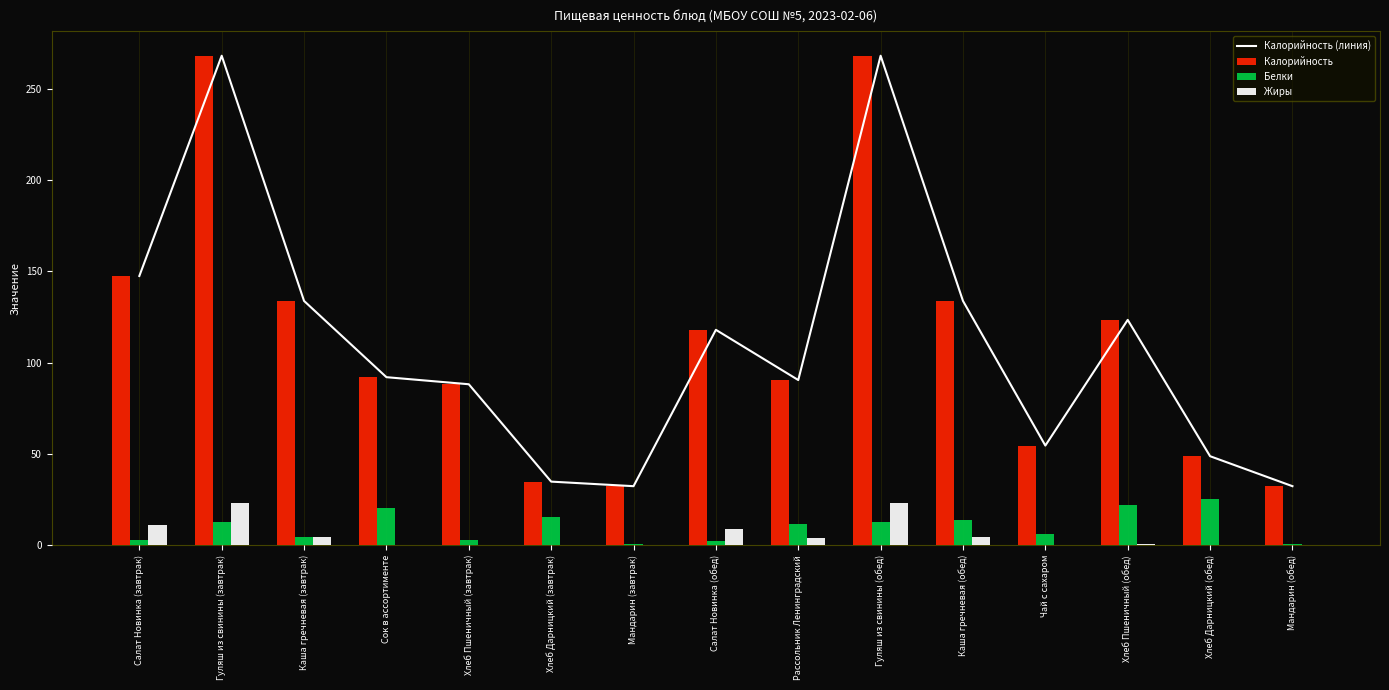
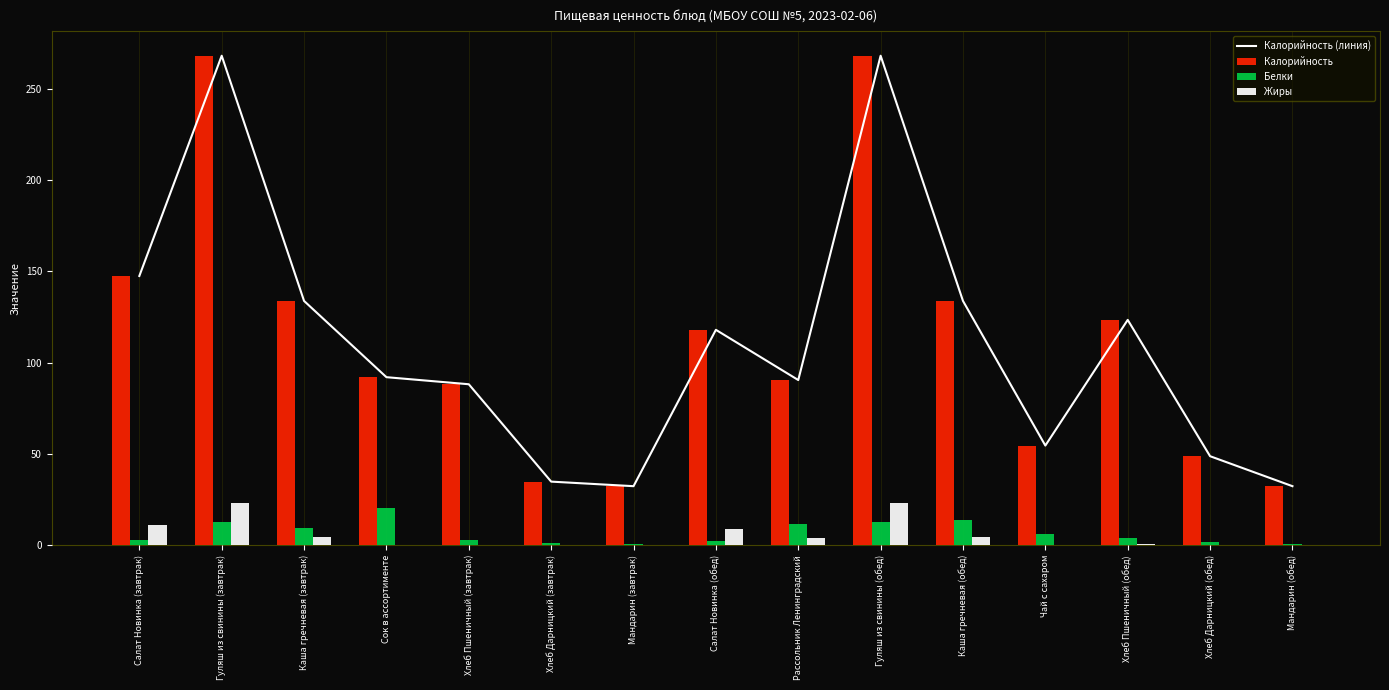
Белки, Каша гречневая (завтрак): 4 -> 9
Белки, Хлеб Дарницкий (завтрак): 15 -> 1
Белки, Хлеб Пшеничный (обед): 22 -> 4
Белки, Хлеб Дарницкий (обед): 26 -> 2
